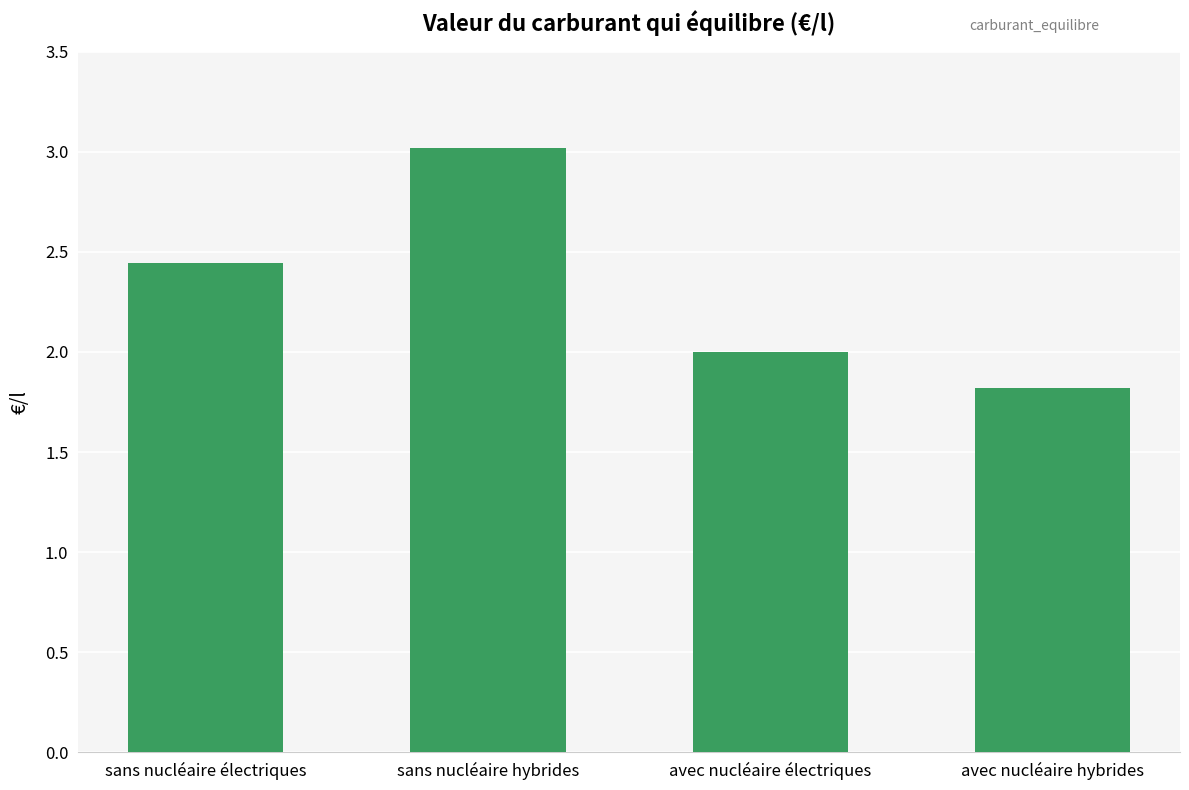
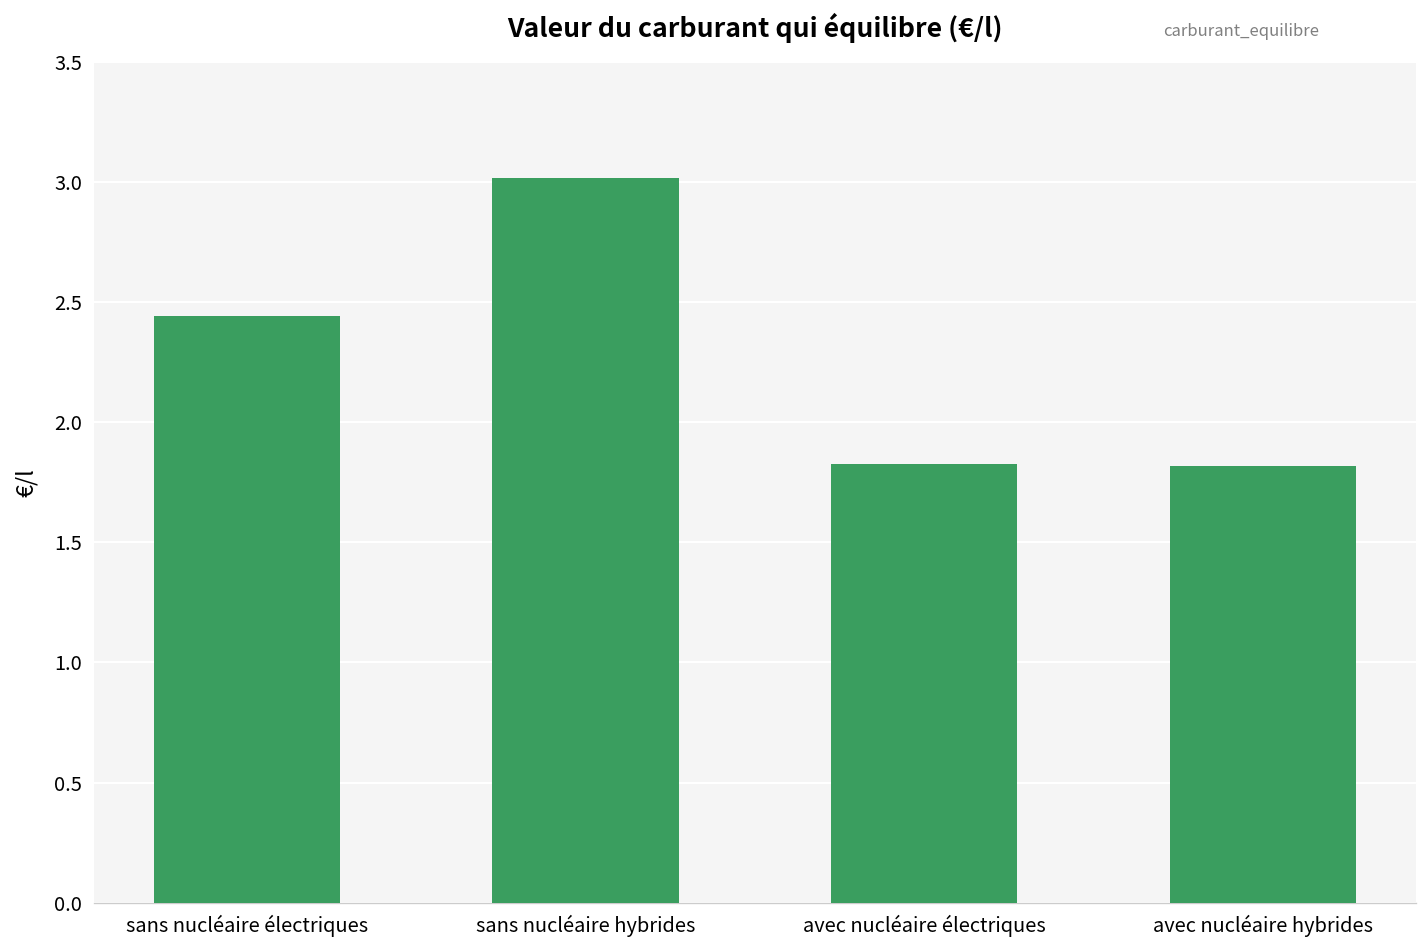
avec nucléaire électriques: 2.00 -> 1.83
